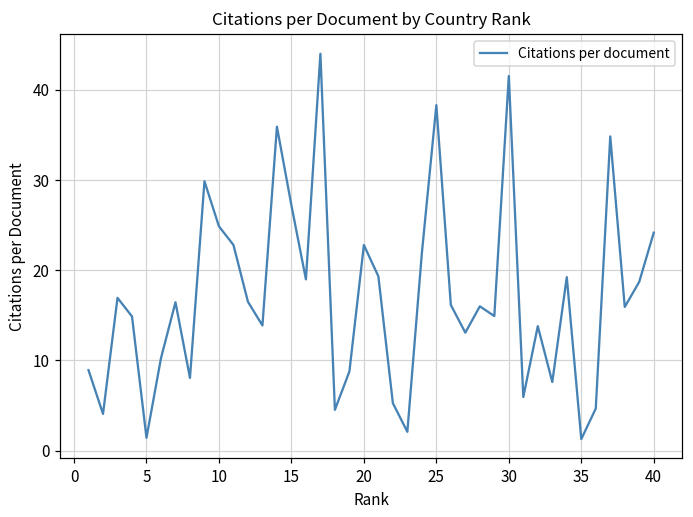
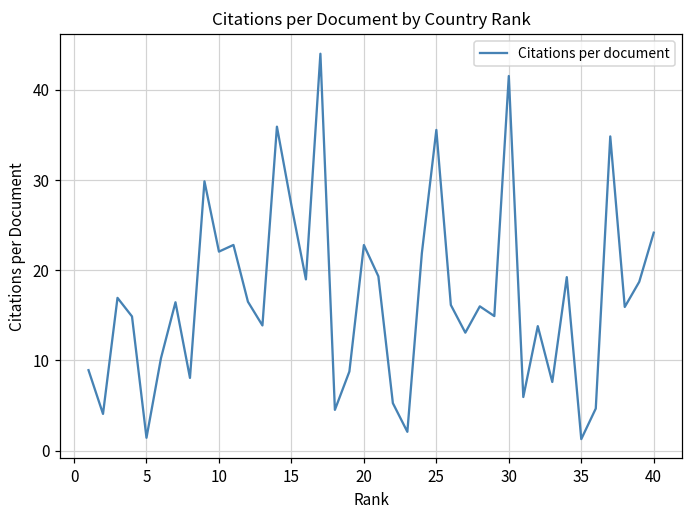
10: 25 -> 22
25: 38 -> 36
